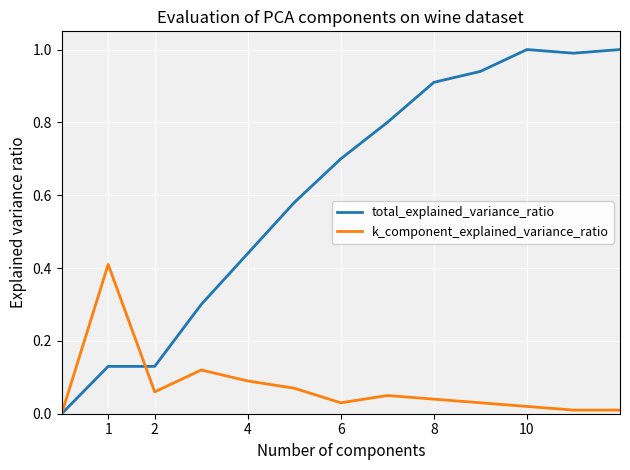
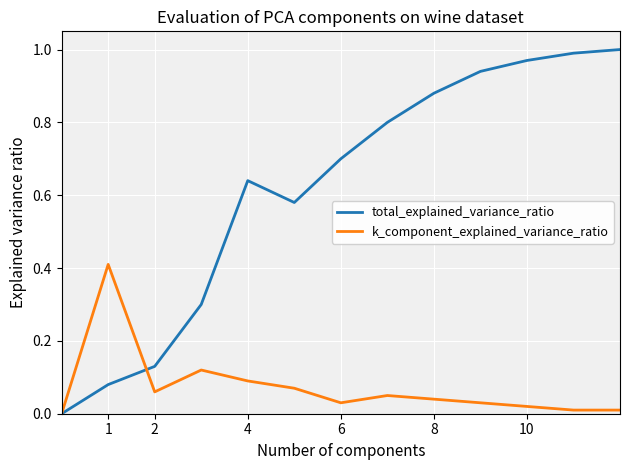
total_explained_variance_ratio, 1: 0.13 -> 0.08
total_explained_variance_ratio, 4: 0.44 -> 0.64
total_explained_variance_ratio, 8: 0.91 -> 0.88
total_explained_variance_ratio, 10: 1.00 -> 0.97
